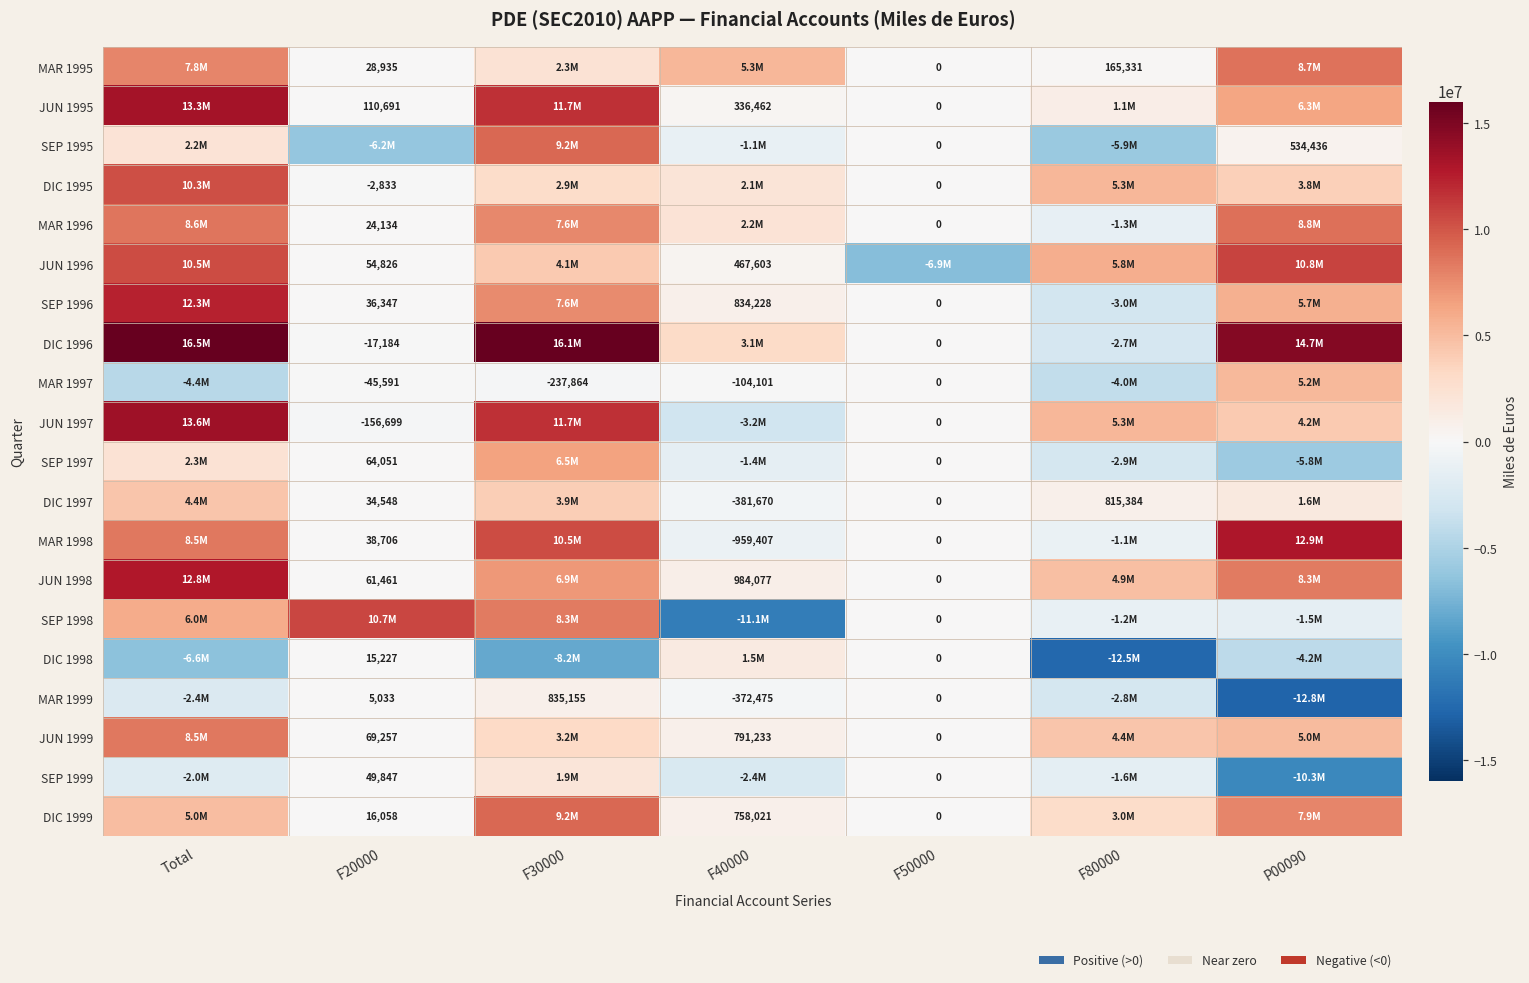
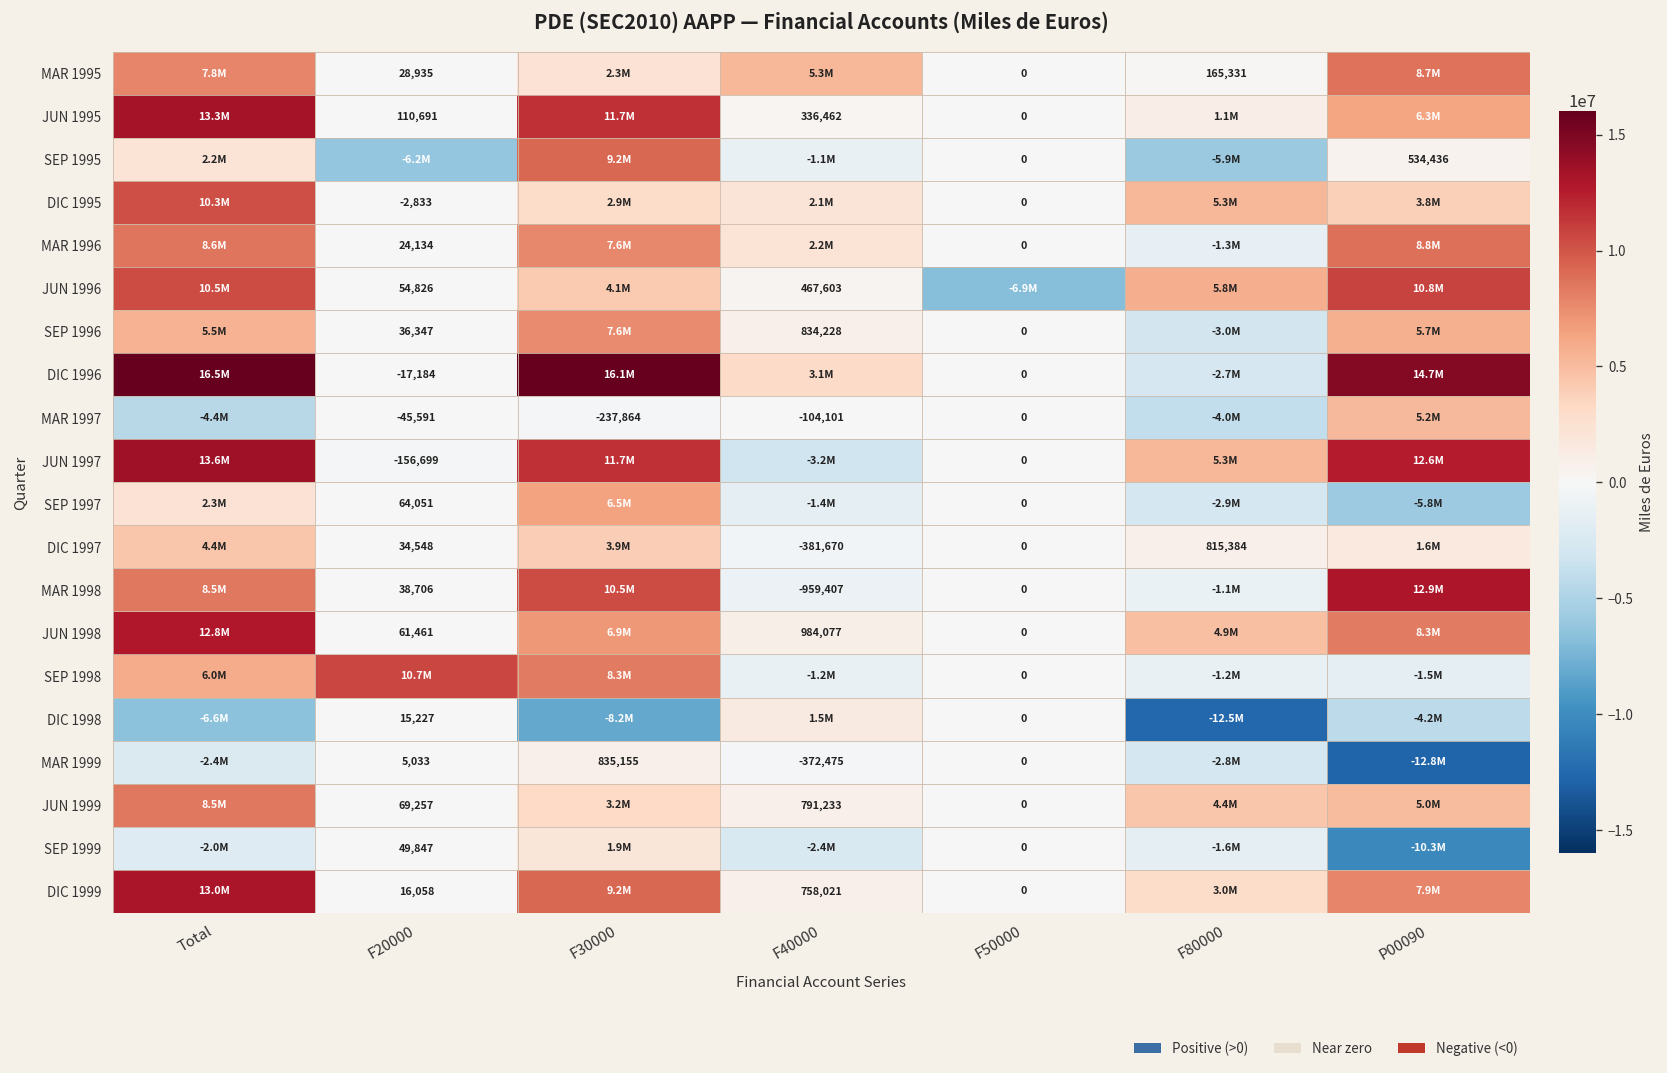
SEP 1996, Total: 12.3M -> 5.5M
JUN 1997, P00090: 4.2M -> 12.6M
SEP 1998, F40000: -11.1M -> -1.2M
DIC 1999, Total: 5.0M -> 13.0M
